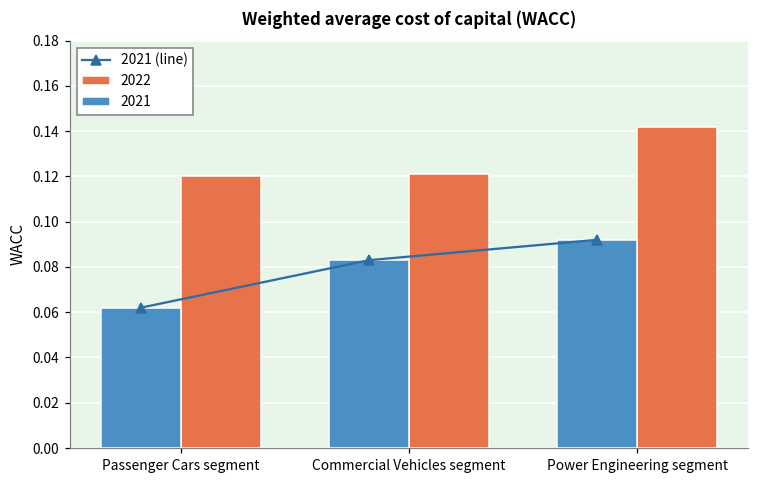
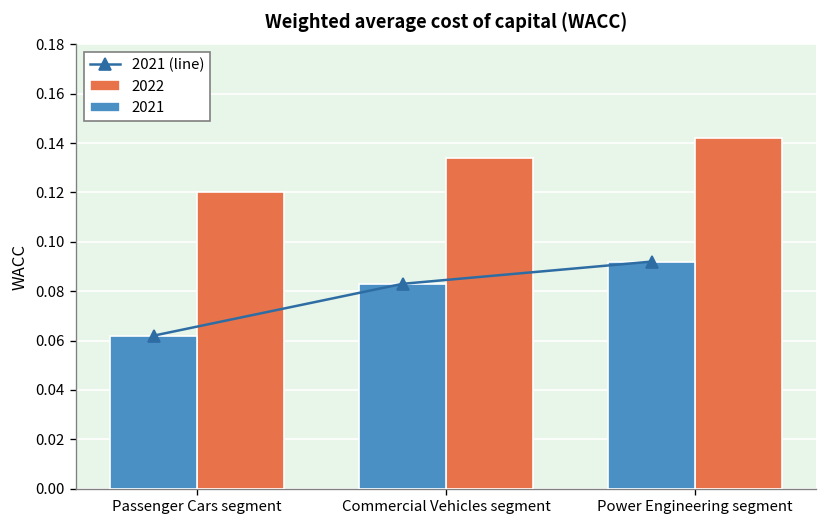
2022, Commercial Vehicles segment: 0.121 -> 0.134
